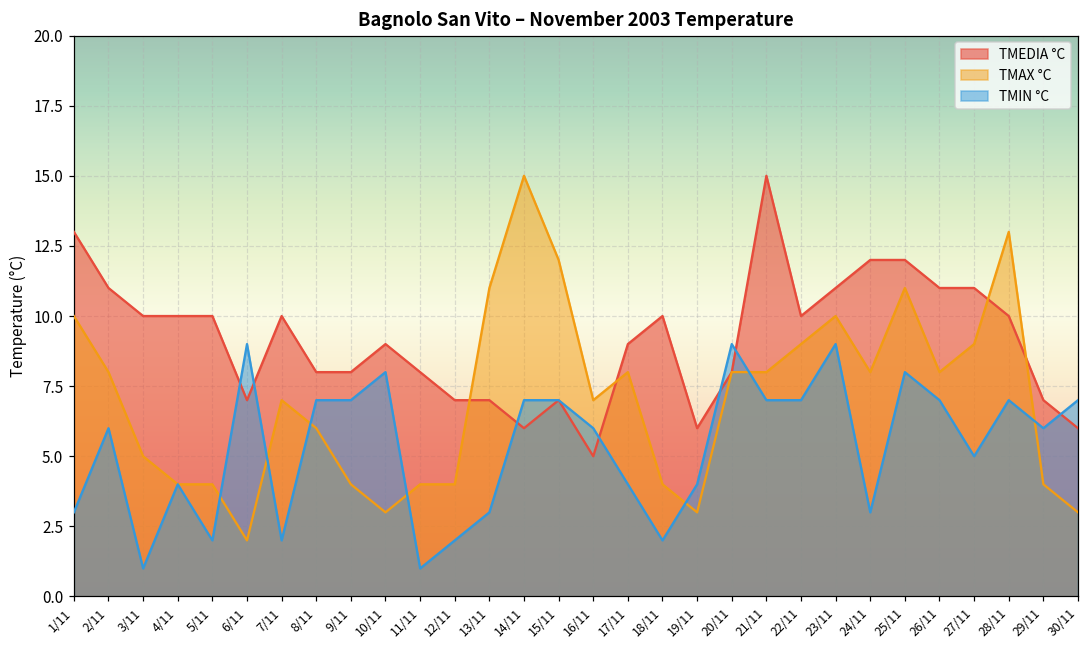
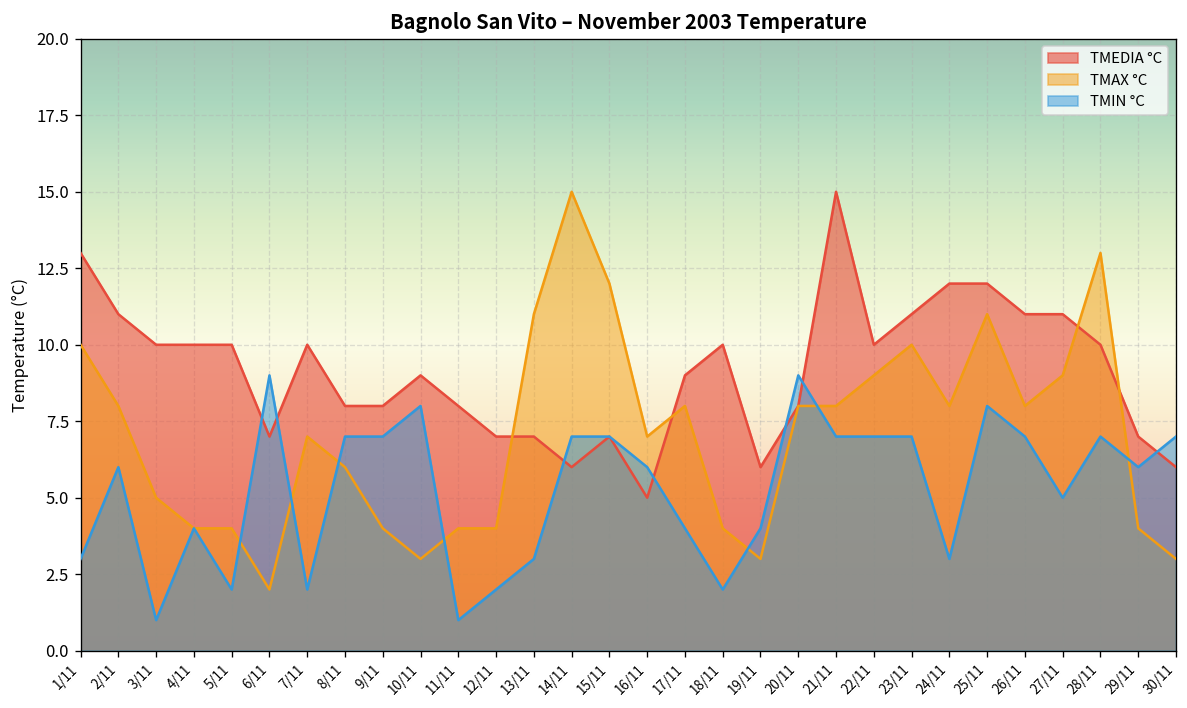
TMIN °C, 23/11: 9 -> 7
